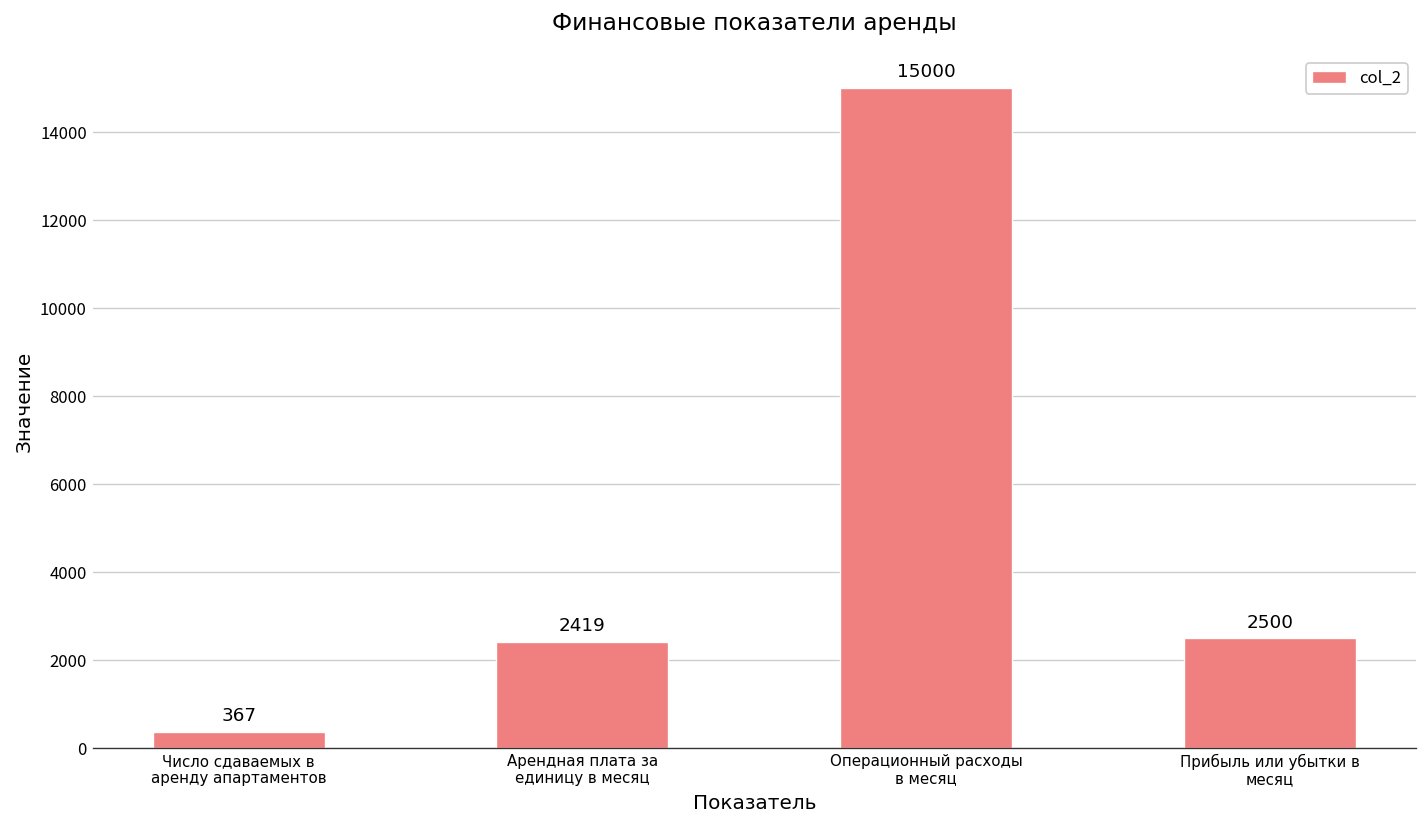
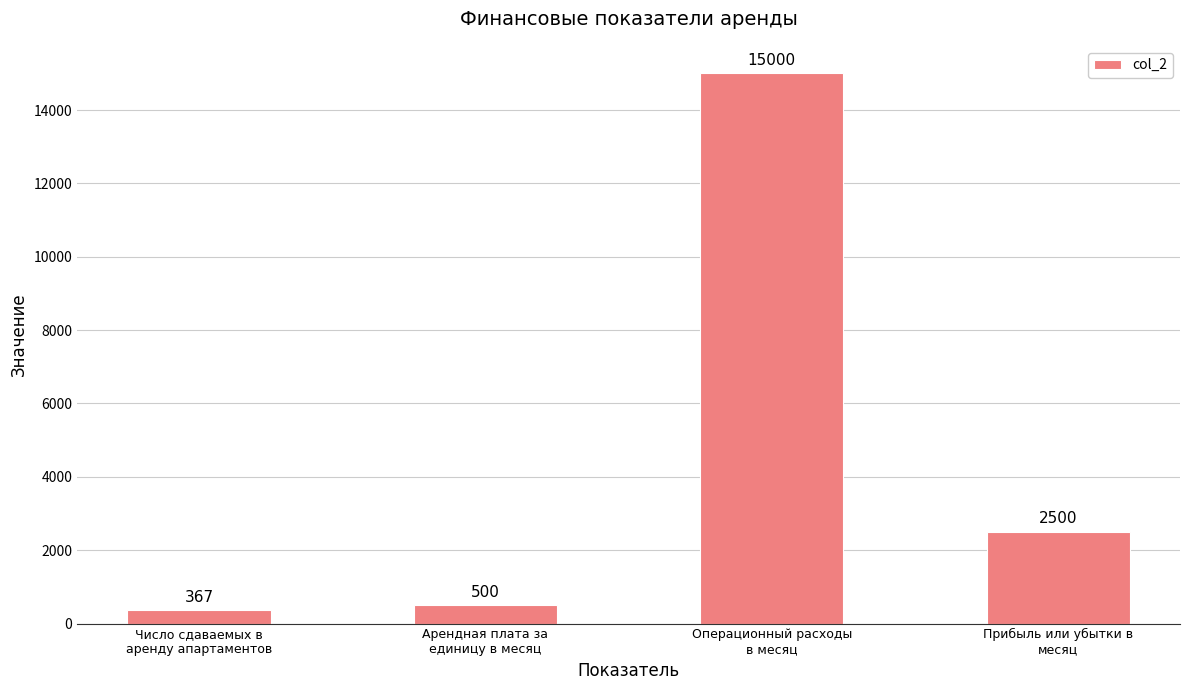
Арендная плата за единицу в месяц: 2419 -> 500
